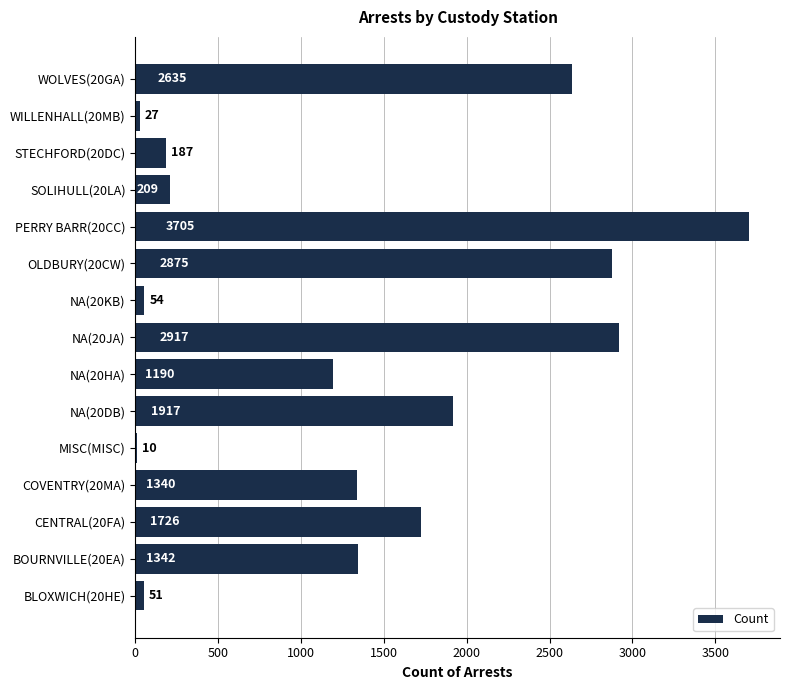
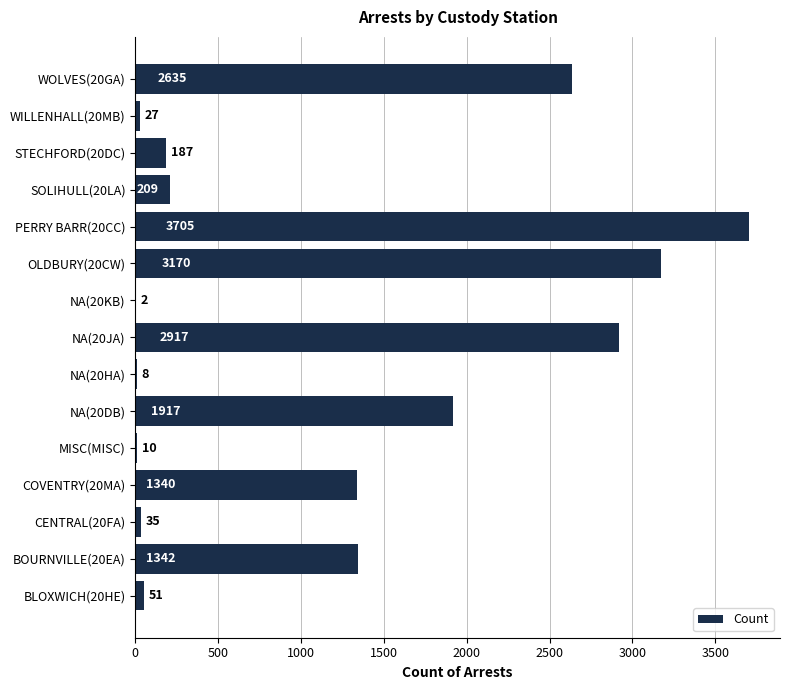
OLDBURY(20CW): 2875 -> 3170
NA(20KB): 54 -> 2
NA(20HA): 1190 -> 8
CENTRAL(20FA): 1726 -> 35
